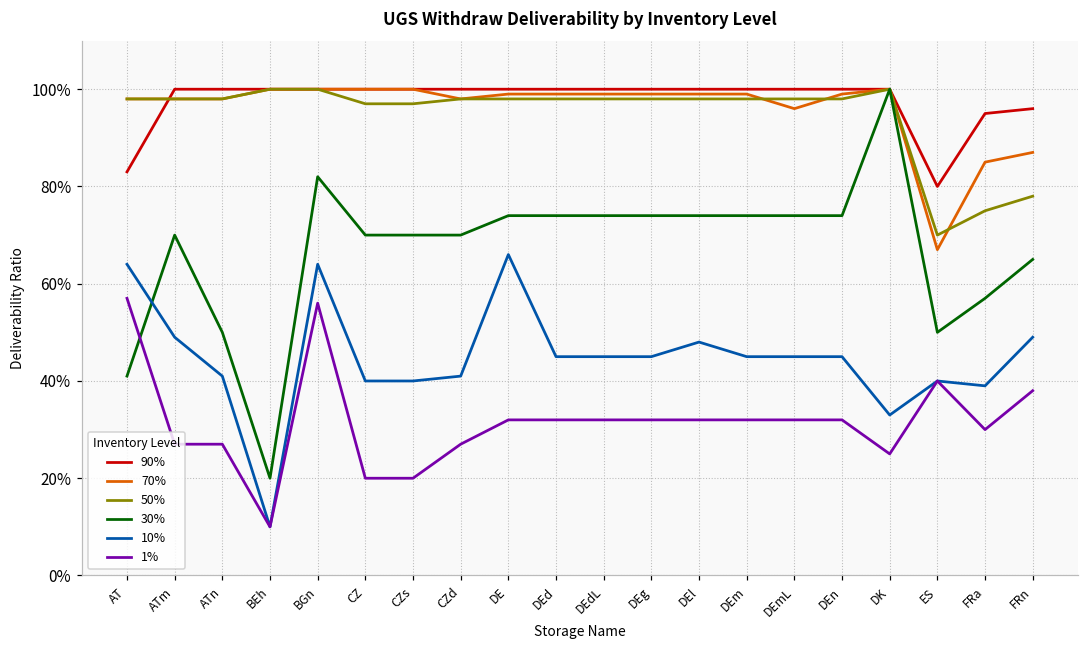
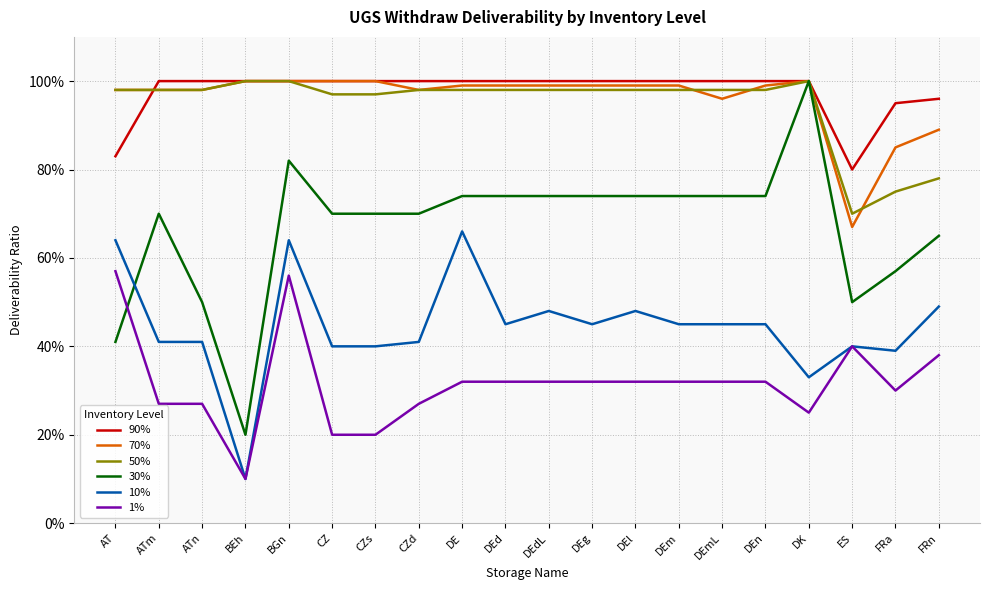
10%, ATm: 49% -> 41%
10%, DEdL: 45% -> 48%
70%, FRn: 87% -> 89%
